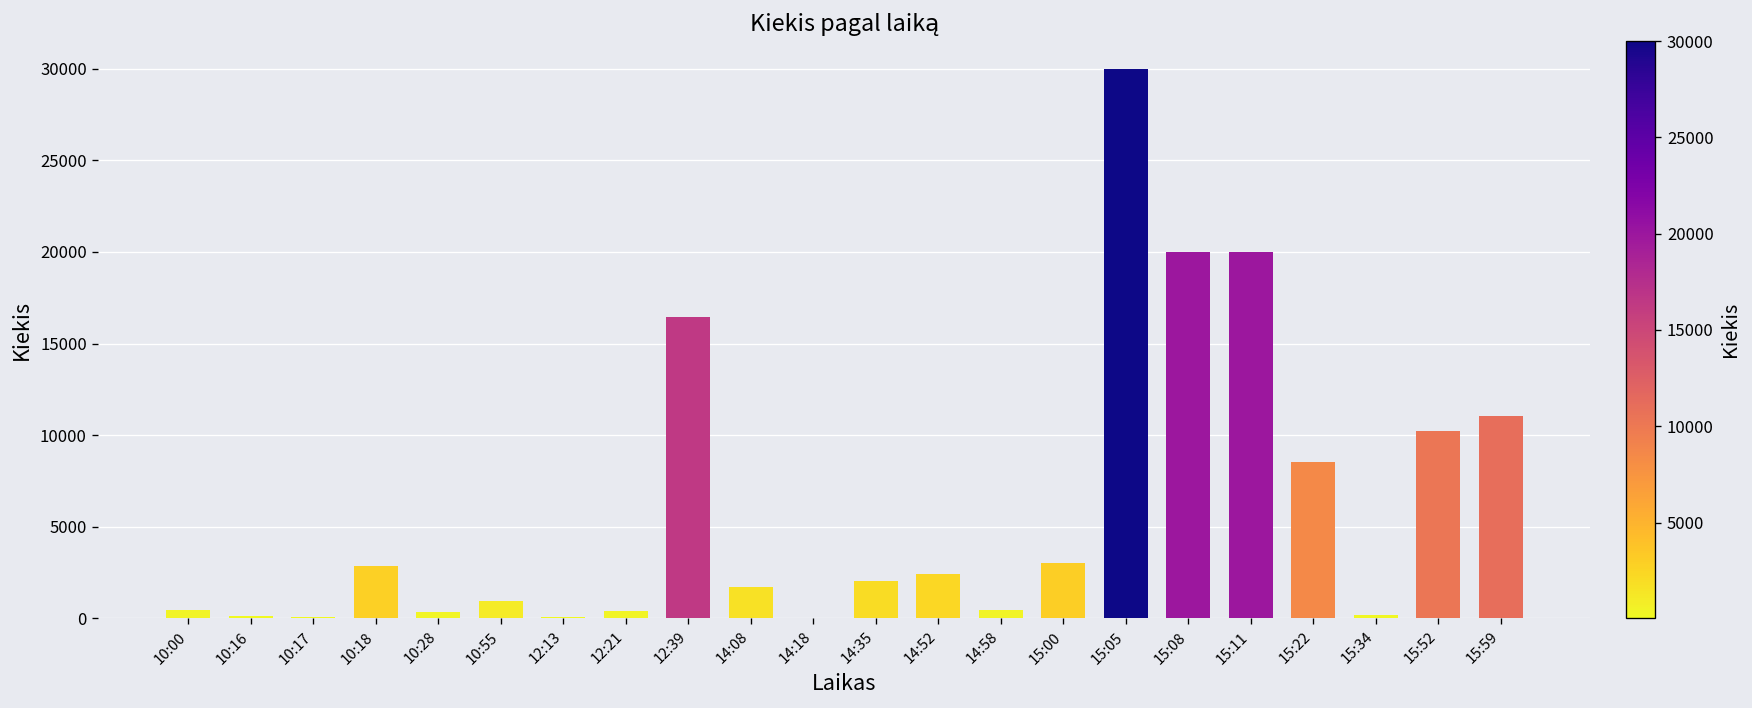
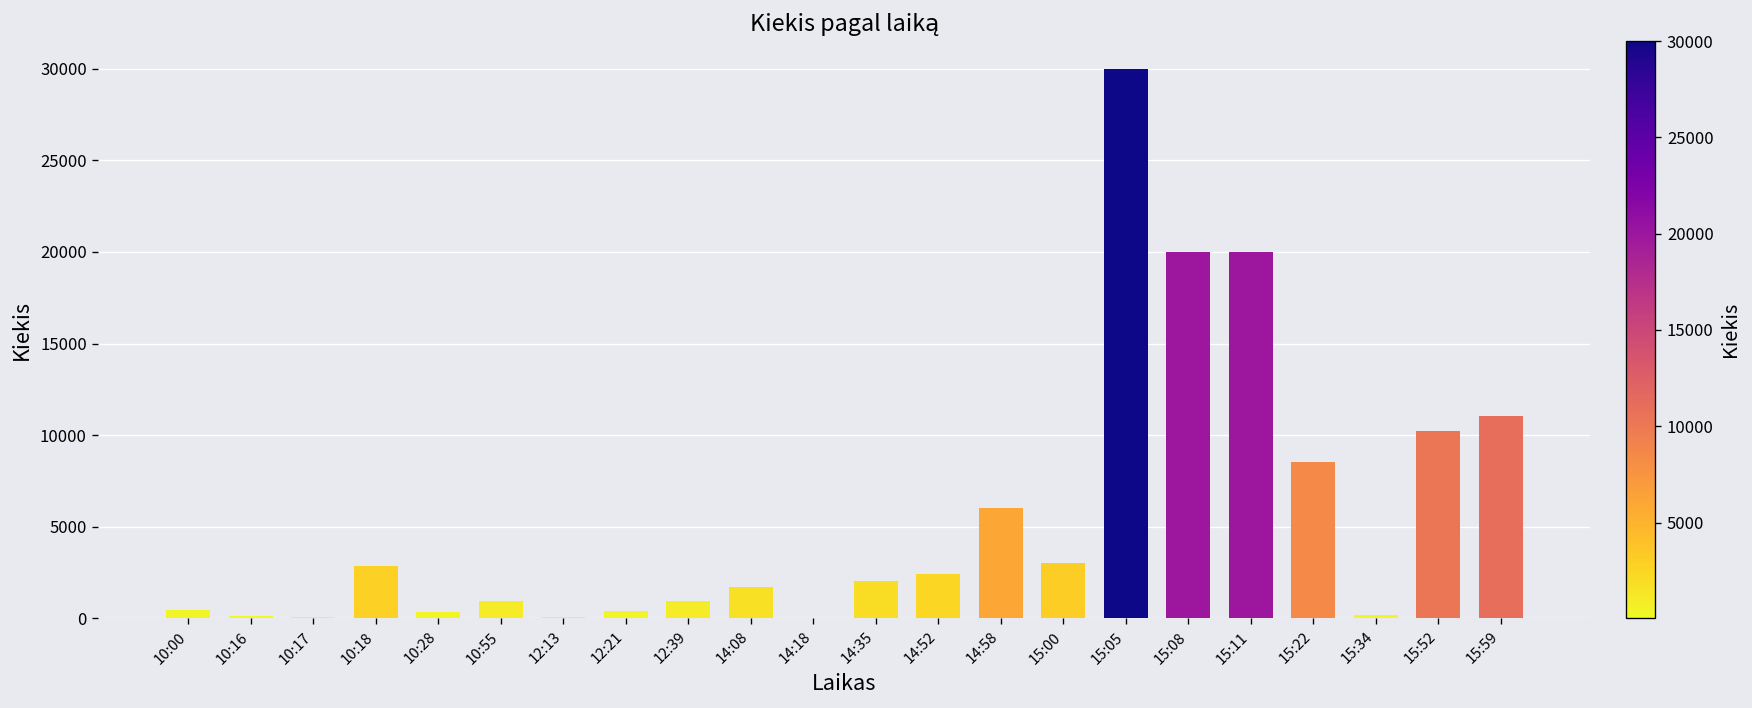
12:39: 16500 -> 1000
14:58: 500 -> 6000
